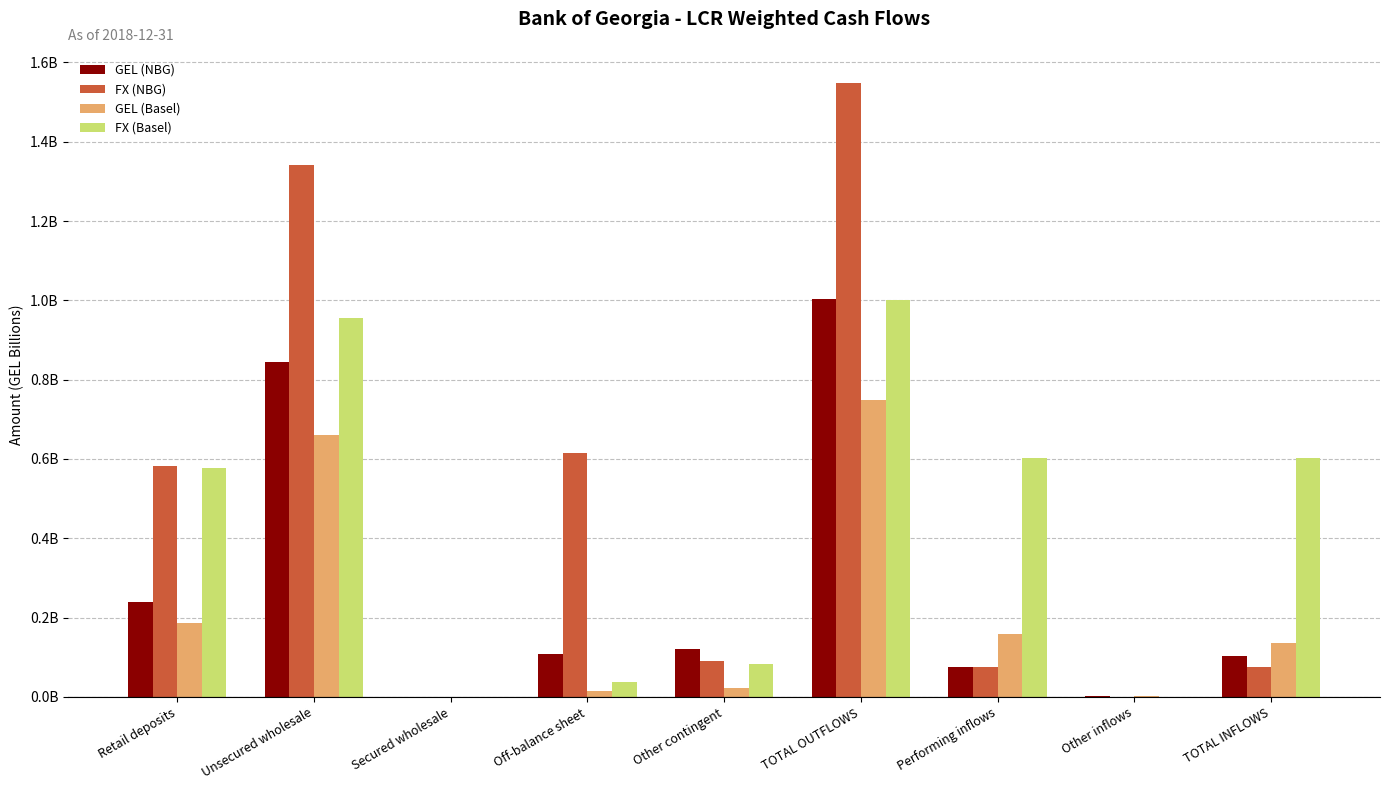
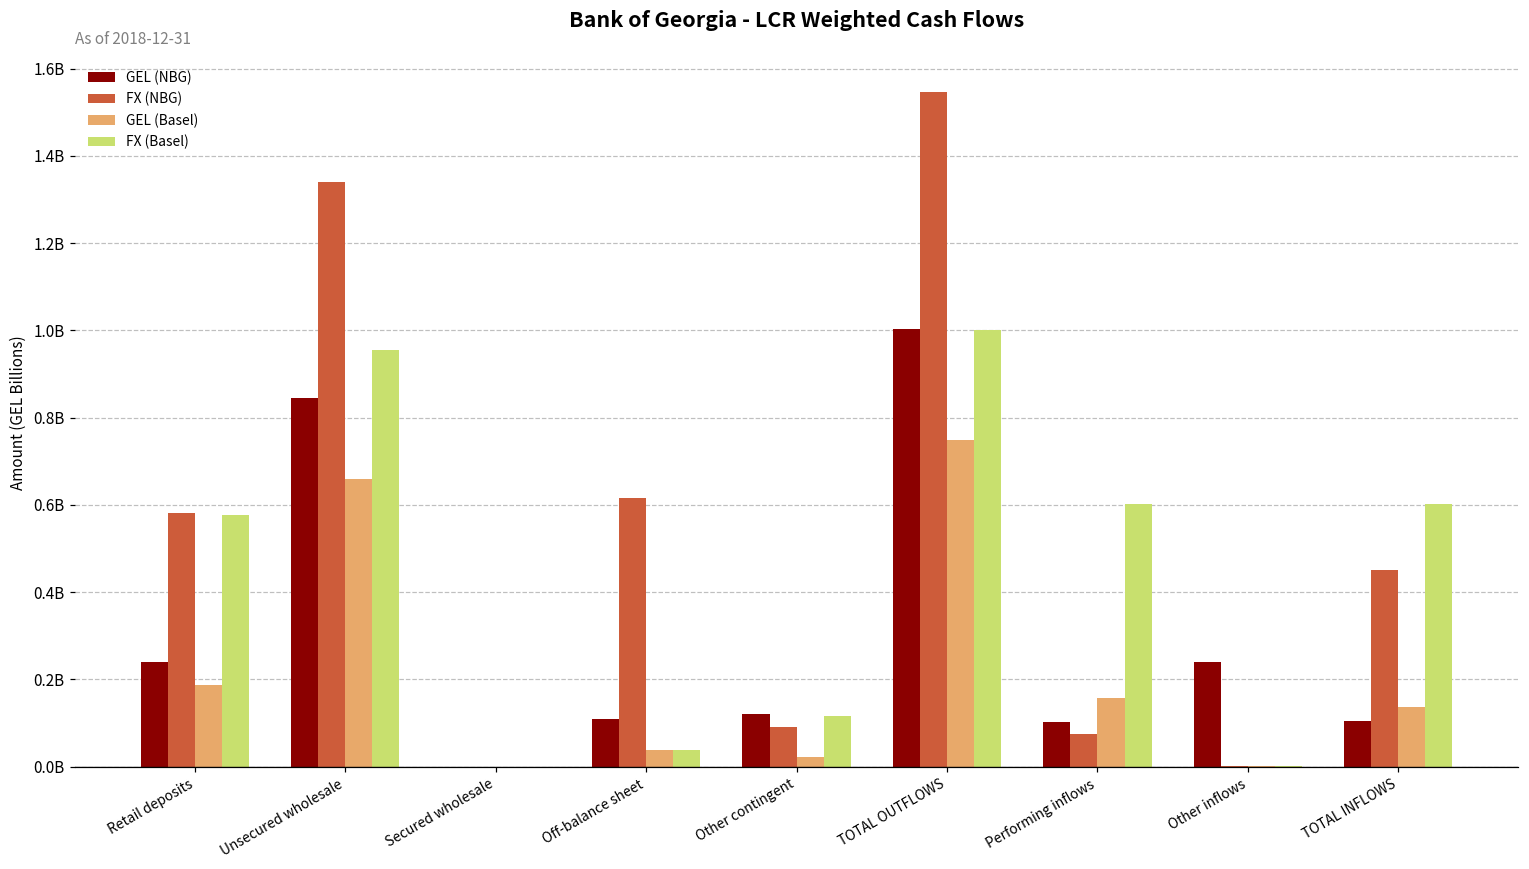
GEL (Basel), Off-balance sheet: 20000000 -> 40000000
FX (Basel), Other contingent: 80000000 -> 120000000
GEL (NBG), Performing inflows: 80000000 -> 100000000
GEL (NBG), Other inflows: 0 -> 240000000
FX (NBG), TOTAL INFLOWS: 80000000 -> 450000000
